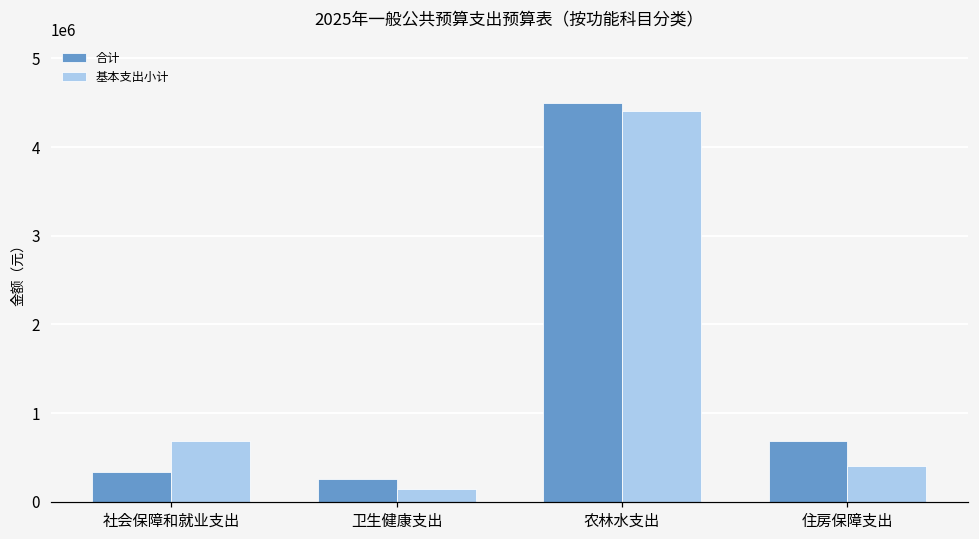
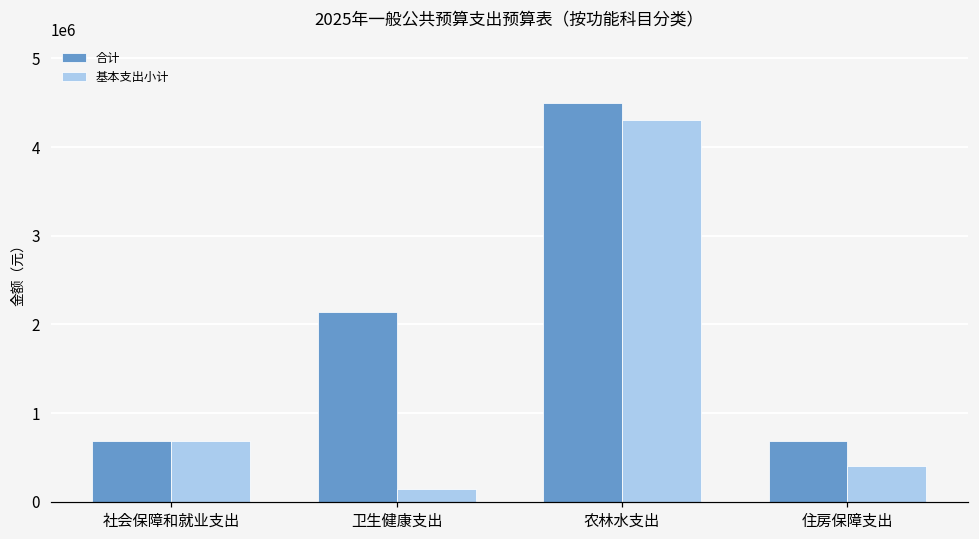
合计, 社会保障和就业支出: 300000 -> 700000
合计, 卫生健康支出: 300000 -> 2100000
基本支出小计, 农林水支出: 4400000 -> 4300000
